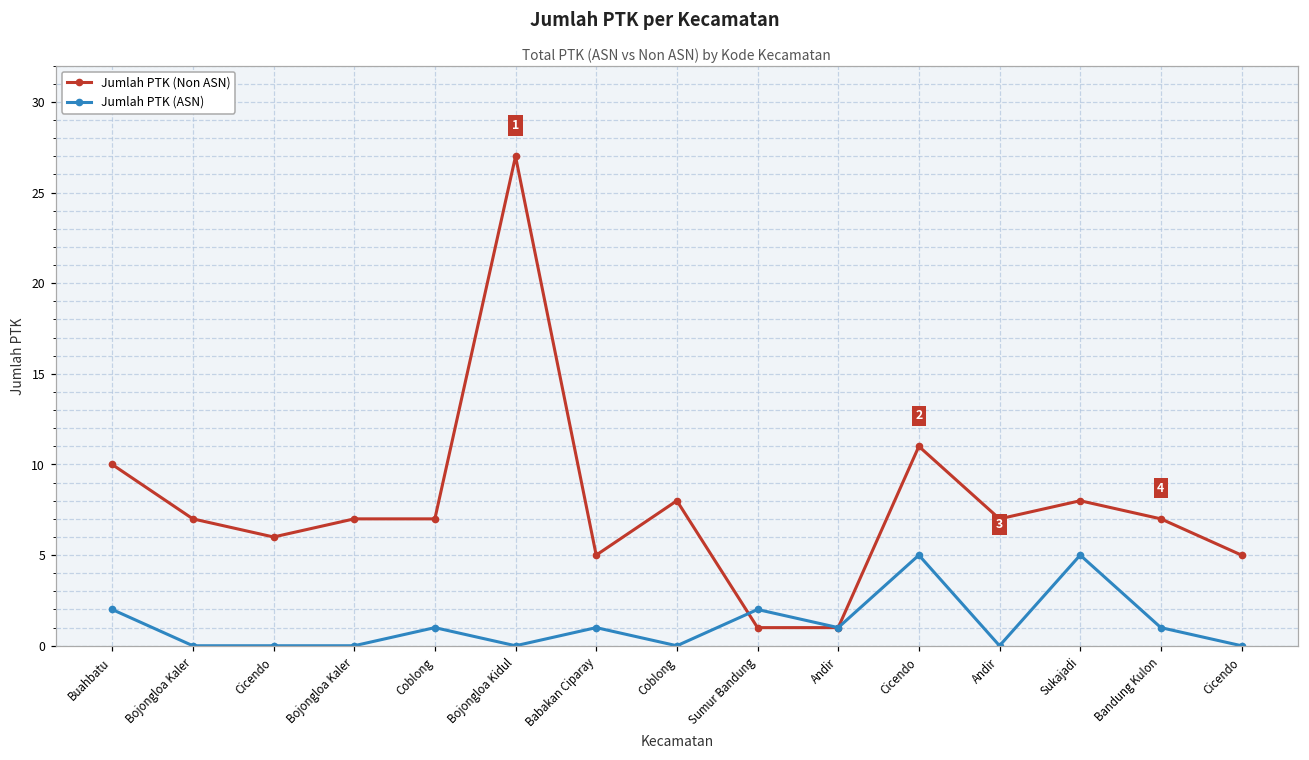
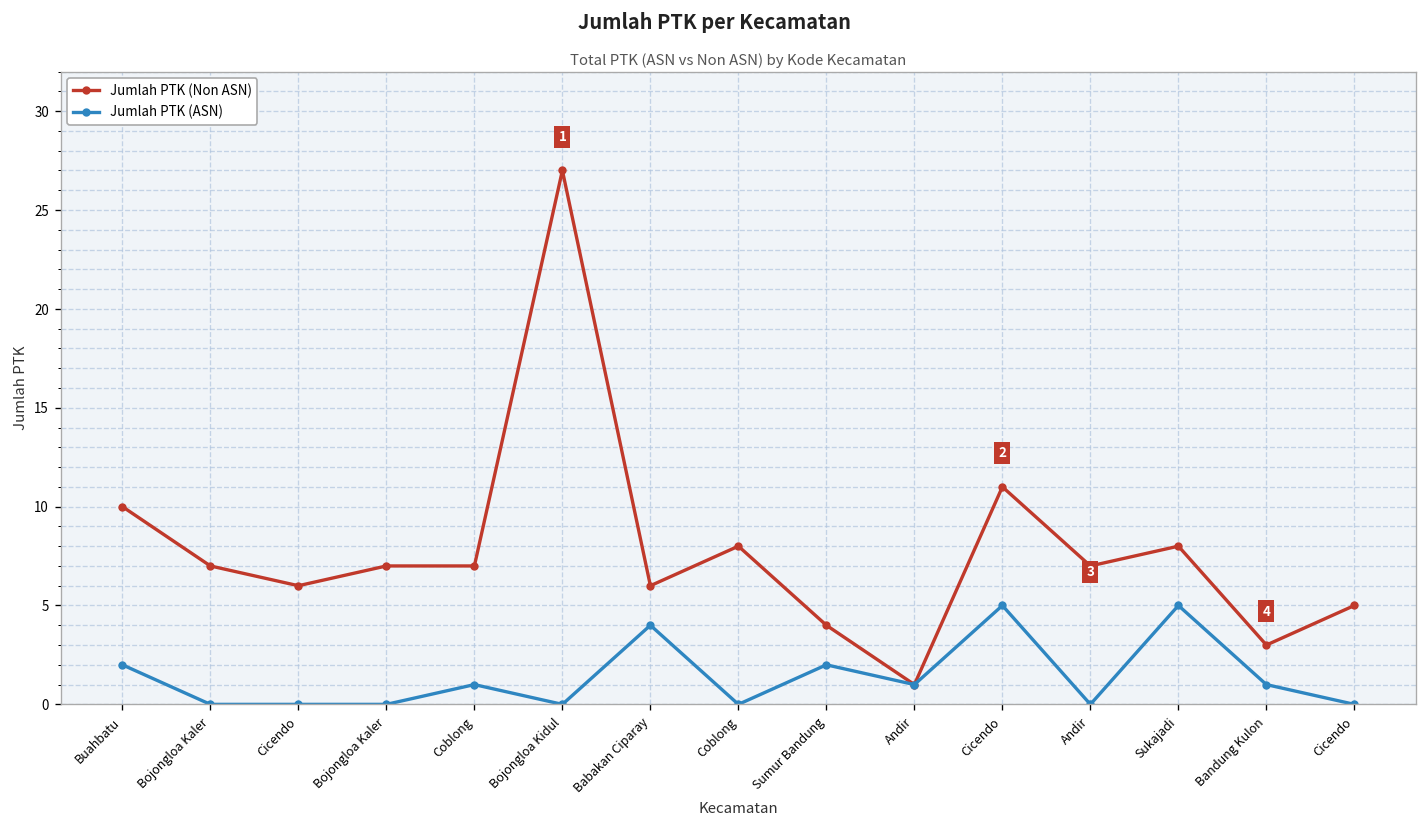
Jumlah PTK (Non ASN), Babakan Ciparay: 5 -> 6
Jumlah PTK (ASN), Babakan Ciparay: 1 -> 4
Jumlah PTK (Non ASN), Sumur Bandung: 1 -> 4
Jumlah PTK (Non ASN), Bandung Kulon: 7 -> 3
